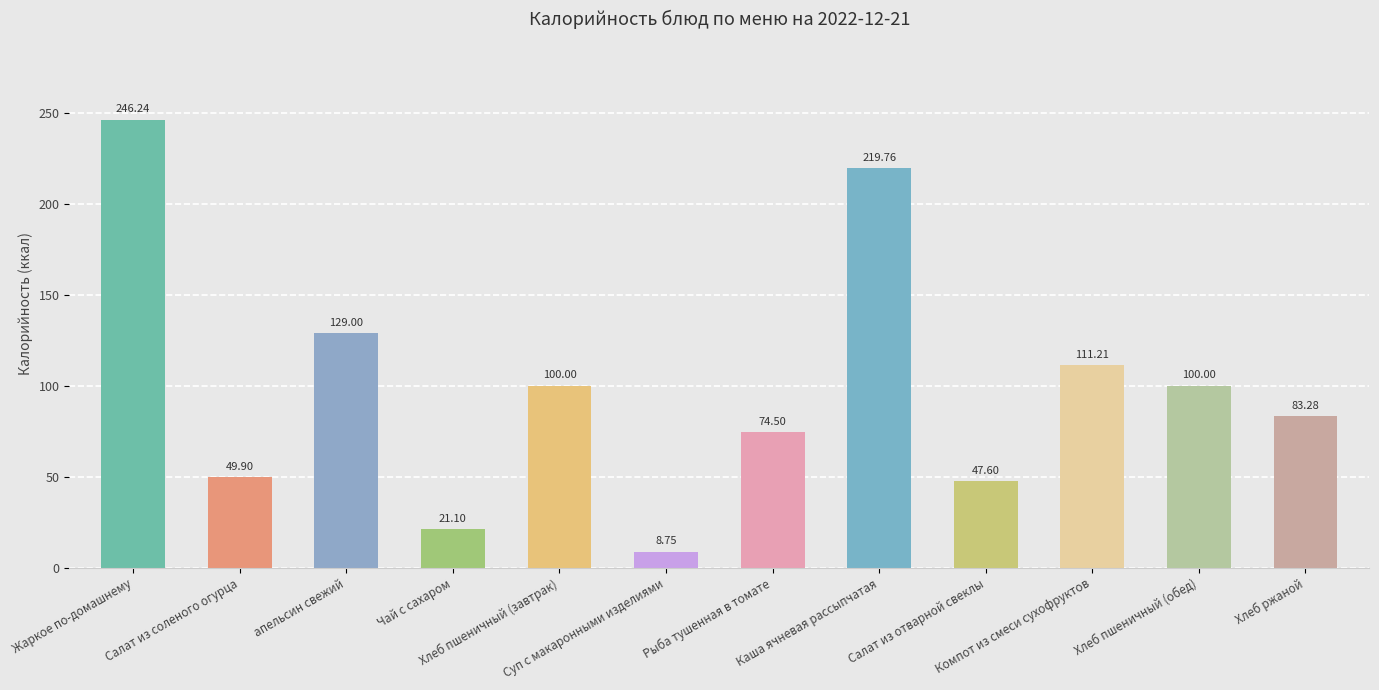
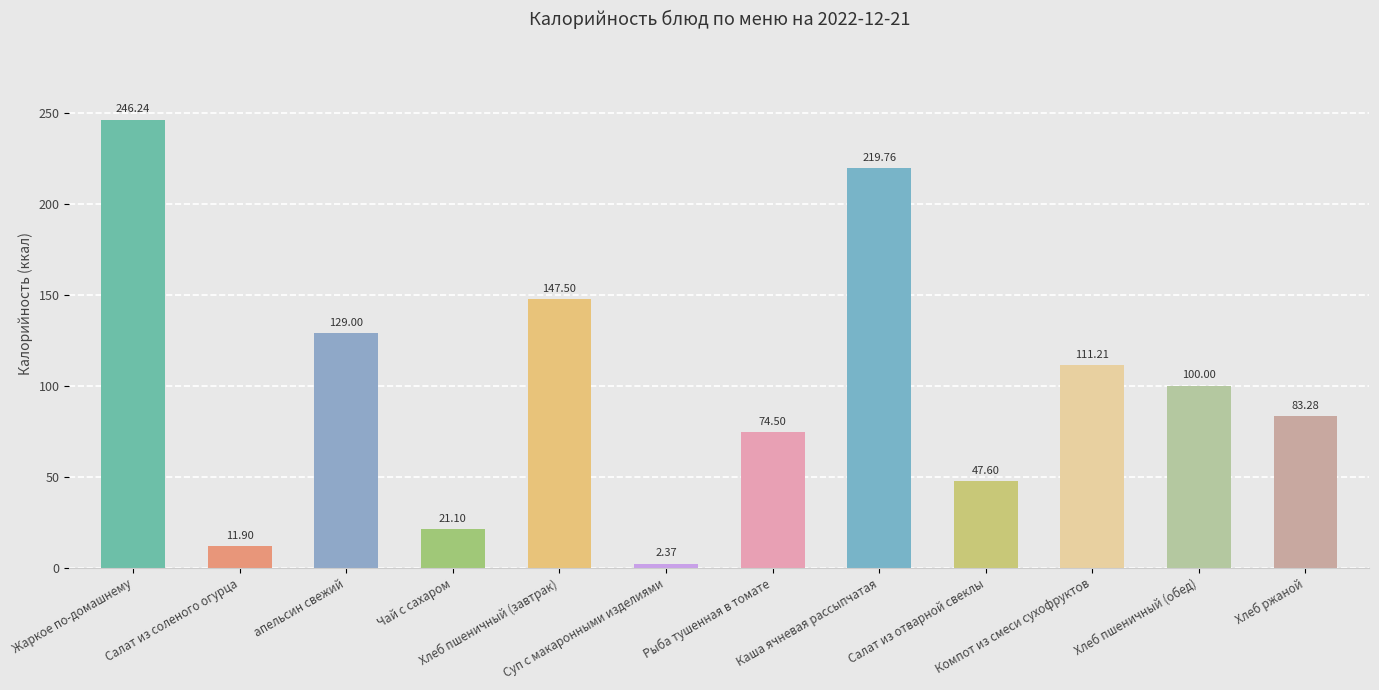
Салат из соленого огурца: 49.90 -> 11.90
Хлеб пшеничный (завтрак): 100.00 -> 147.50
Суп с макаронными изделиями: 8.75 -> 2.37
